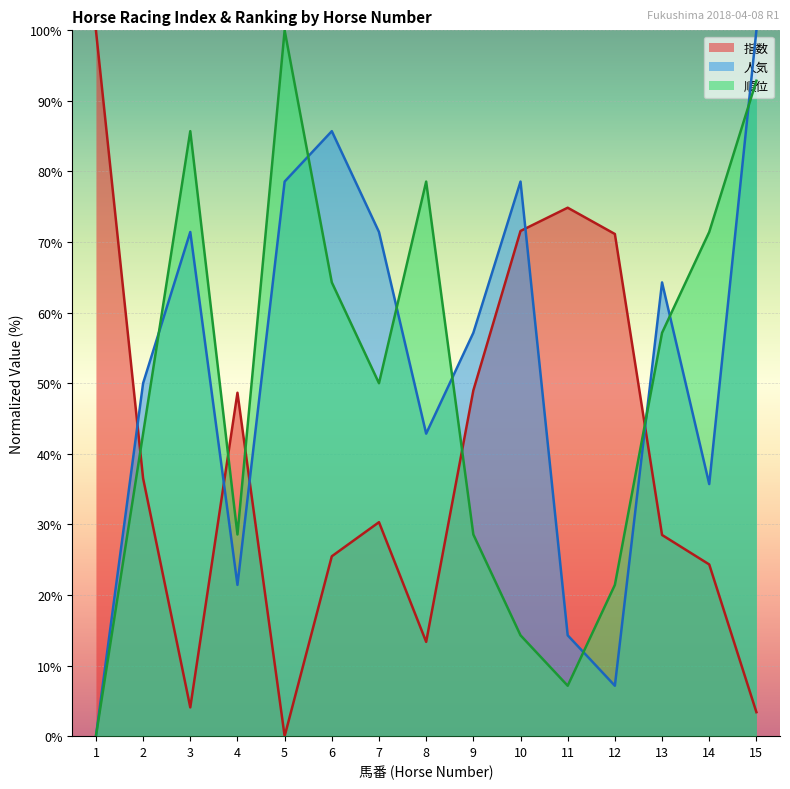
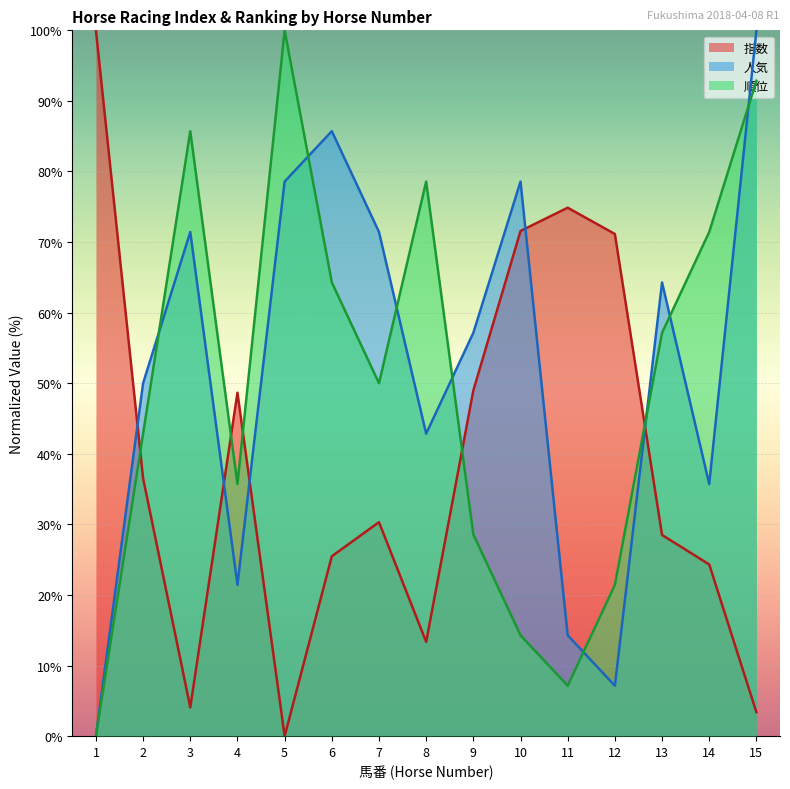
順位, 4: 29% -> 36%
